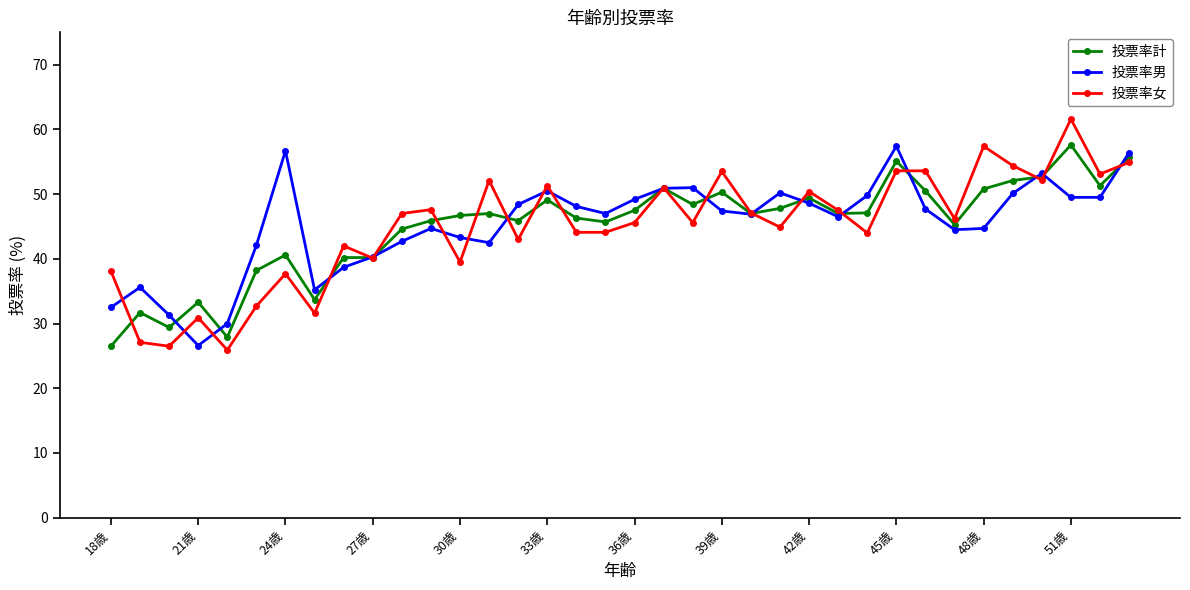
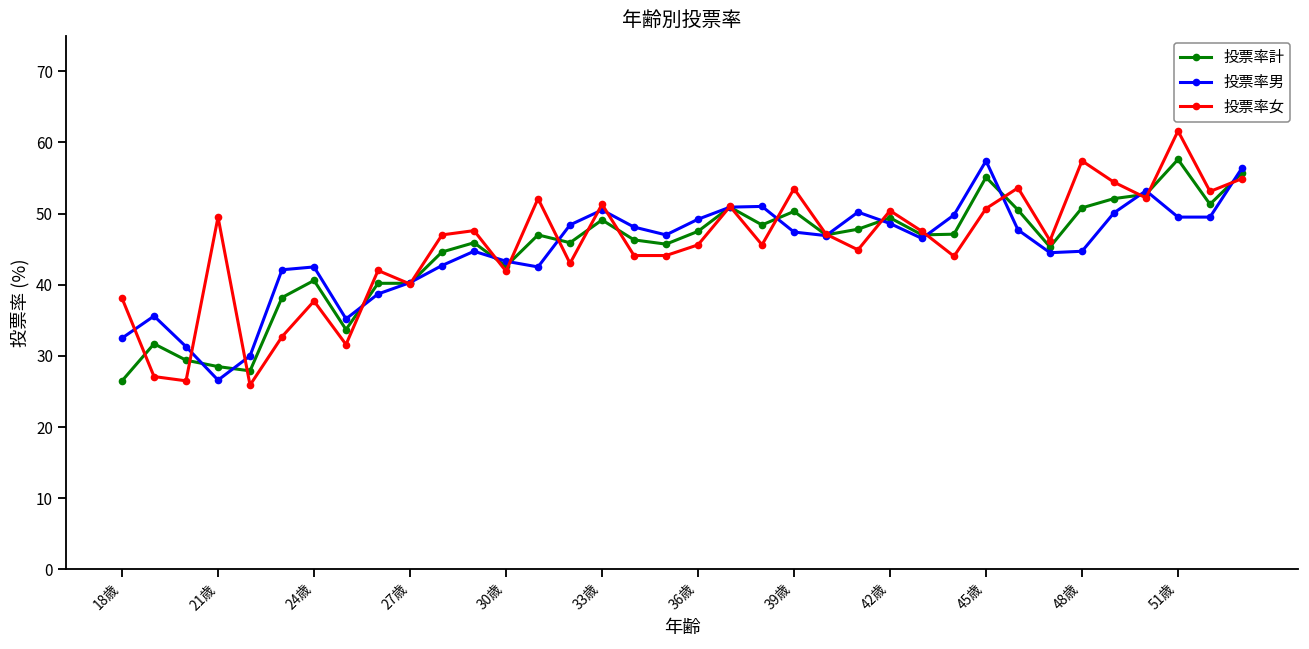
投票率計, 21歳: 33 -> 29
投票率女, 21歳: 31 -> 50
投票率男, 24歳: 57 -> 43
投票率計, 30歳: 47 -> 43
投票率女, 30歳: 40 -> 42
投票率女, 45歳: 54 -> 51
